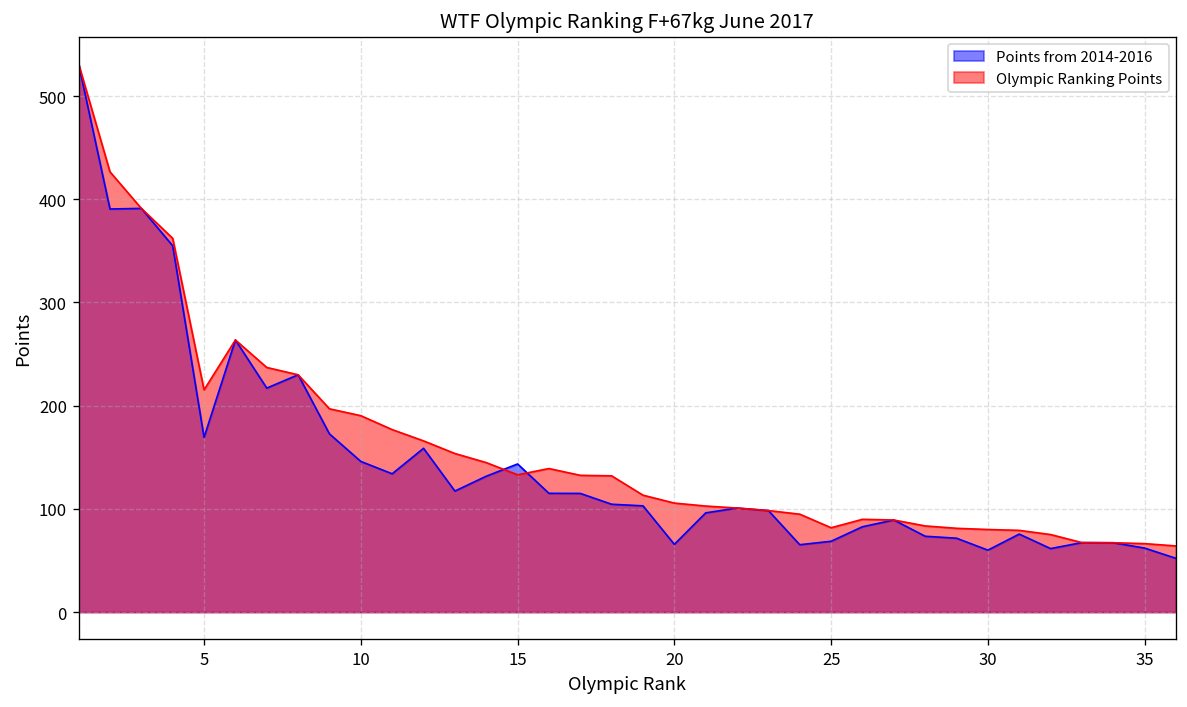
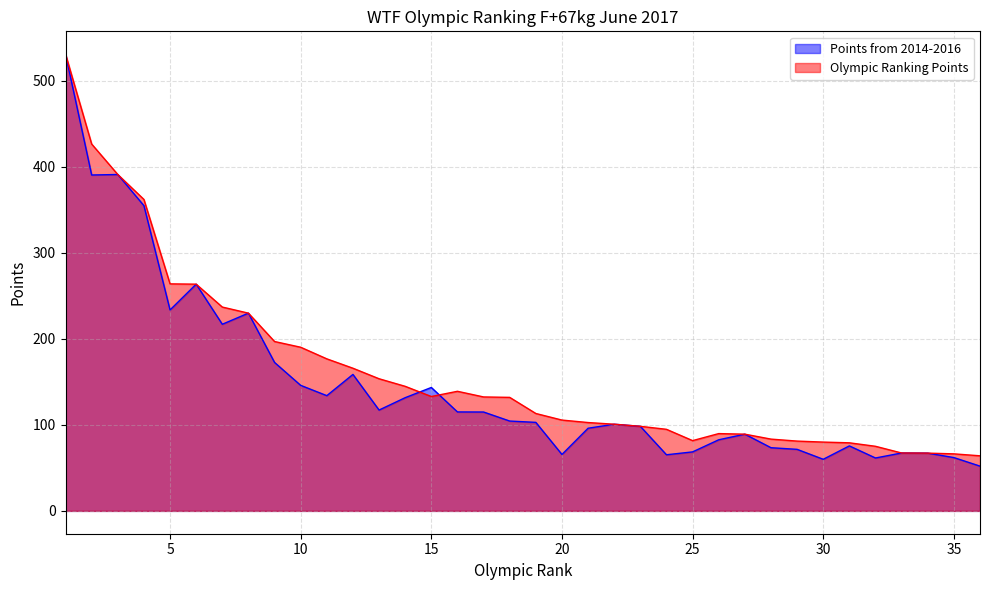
Points from 2014-2016, 5: 170 -> 230
Olympic Ranking Points, 5: 220 -> 260
